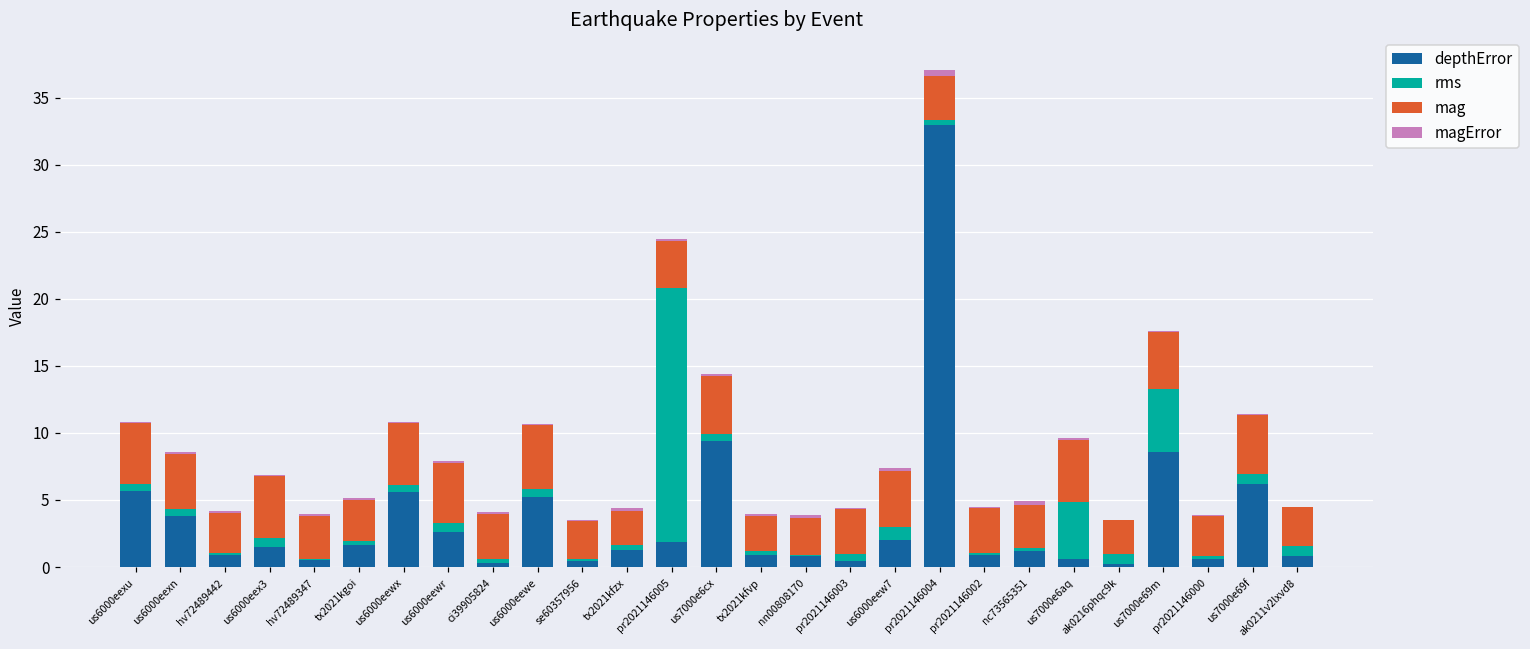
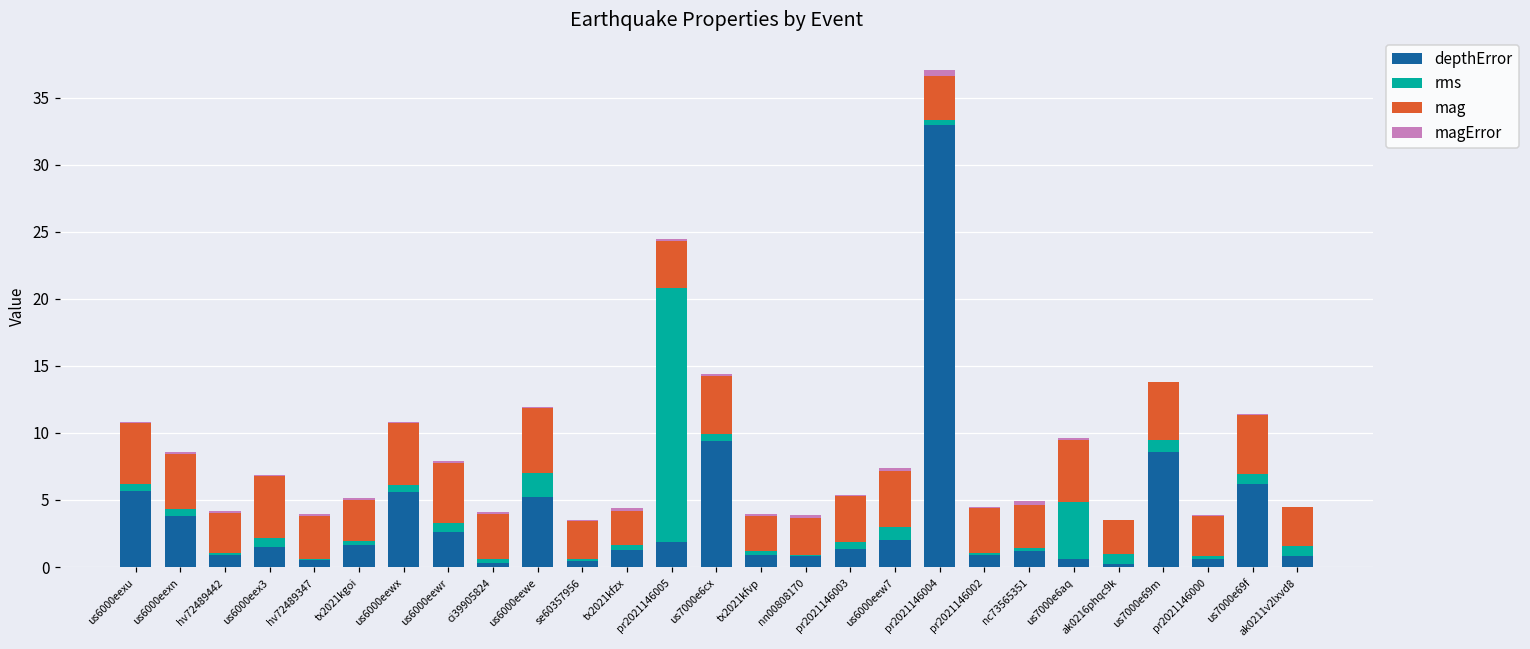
rms, us6000eewe: 0.6 -> 1.8
depthError, pr2021146003: 0.5 -> 1.4
rms, us7000e69m: 4.6 -> 0.9
